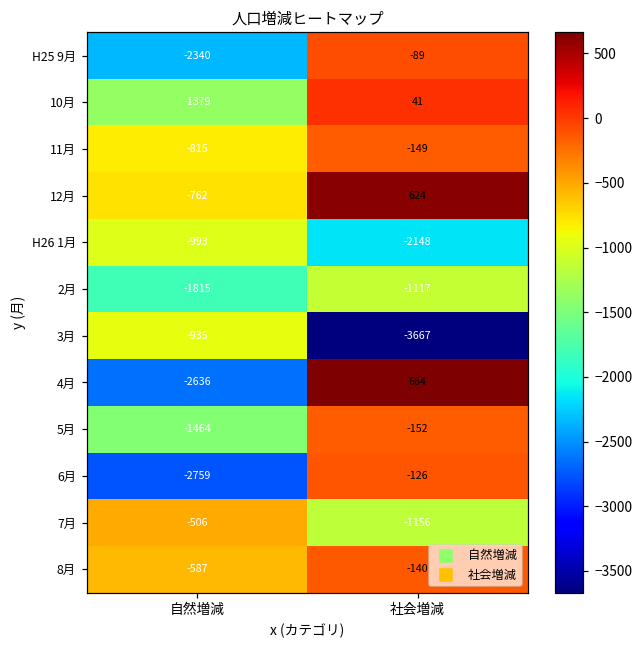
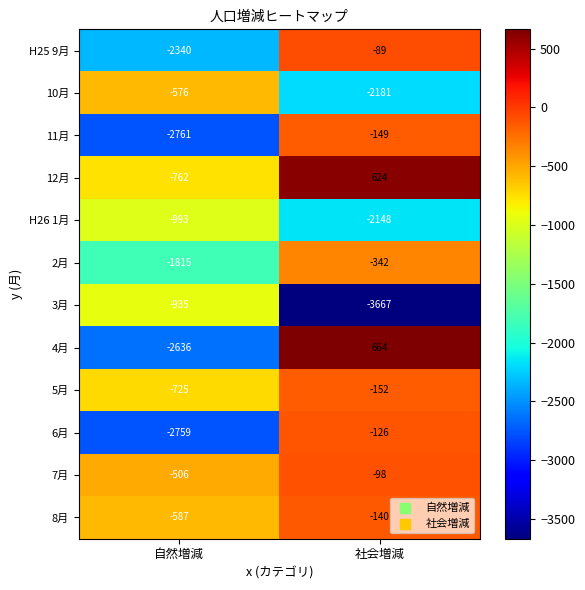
10月, 自然増減: -1379 -> -576
10月, 社会増減: 41 -> -2181
11月, 自然増減: -815 -> -2761
2月, 社会増減: -1117 -> -342
5月, 自然増減: -1464 -> -725
7月, 社会増減: -1156 -> -98
